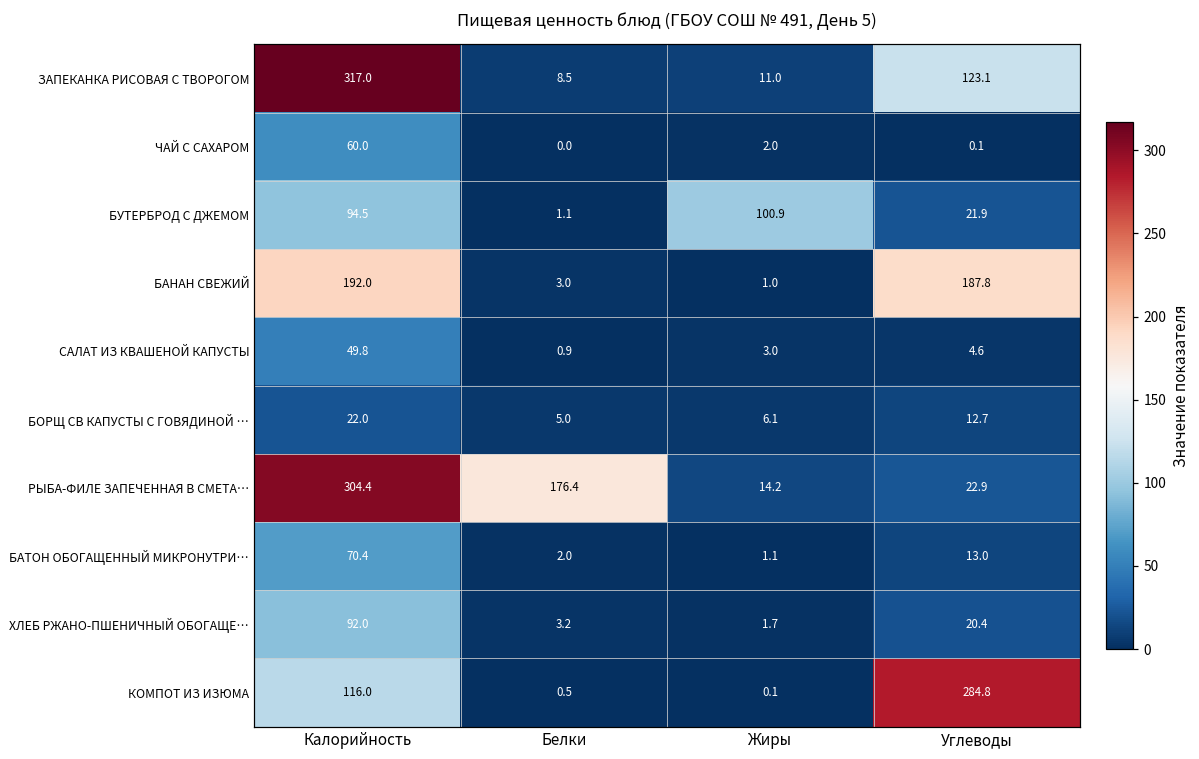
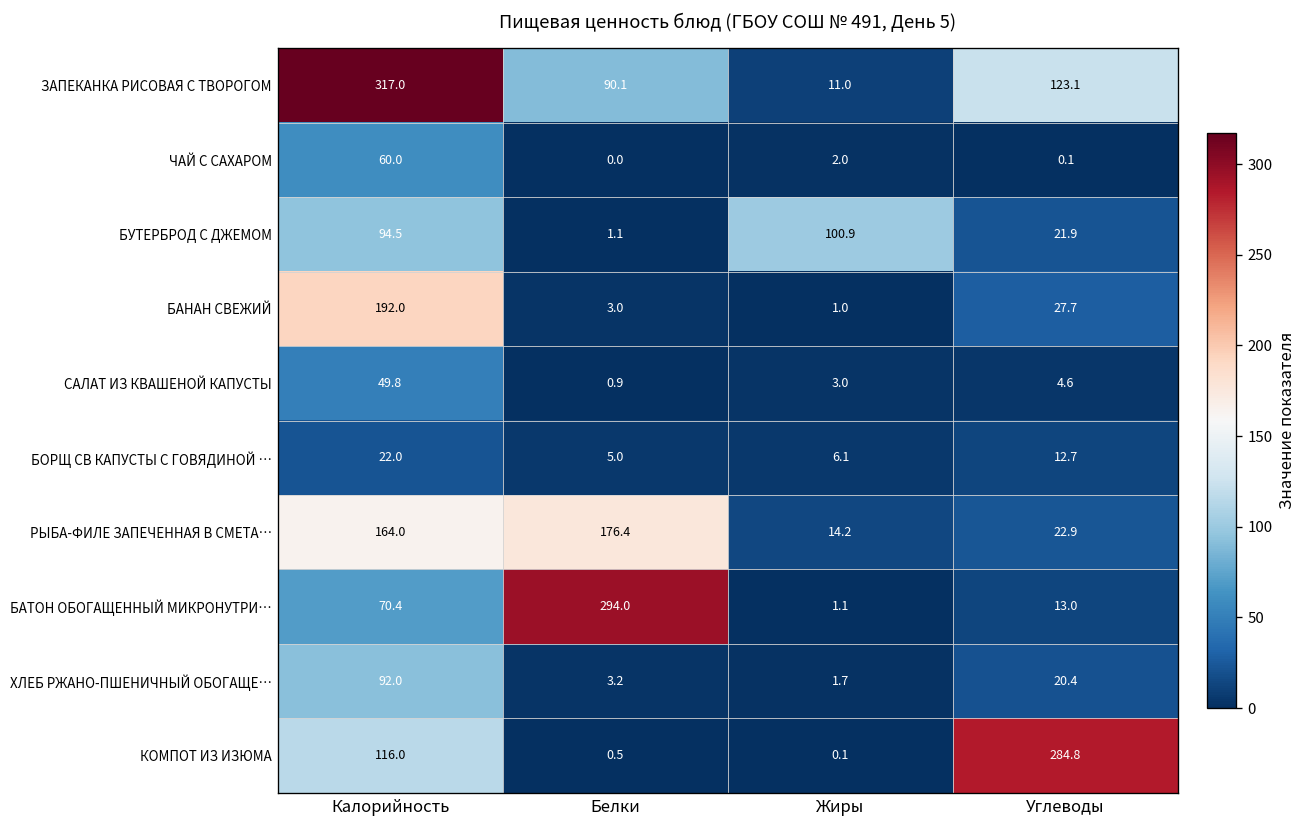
ЗАПЕКАНКА РИСОВАЯ С ТВОРОГОМ, Белки: 8.5 -> 90.1
БАНАН СВЕЖИЙ, Углеводы: 187.8 -> 27.7
РЫБА-ФИЛЕ ЗАПЕЧЕННАЯ В СМЕТА…, Калорийность: 304.4 -> 164.0
БАТОН ОБОГАЩЕННЫЙ МИКРОНУТРИ…, Белки: 2.0 -> 294.0
